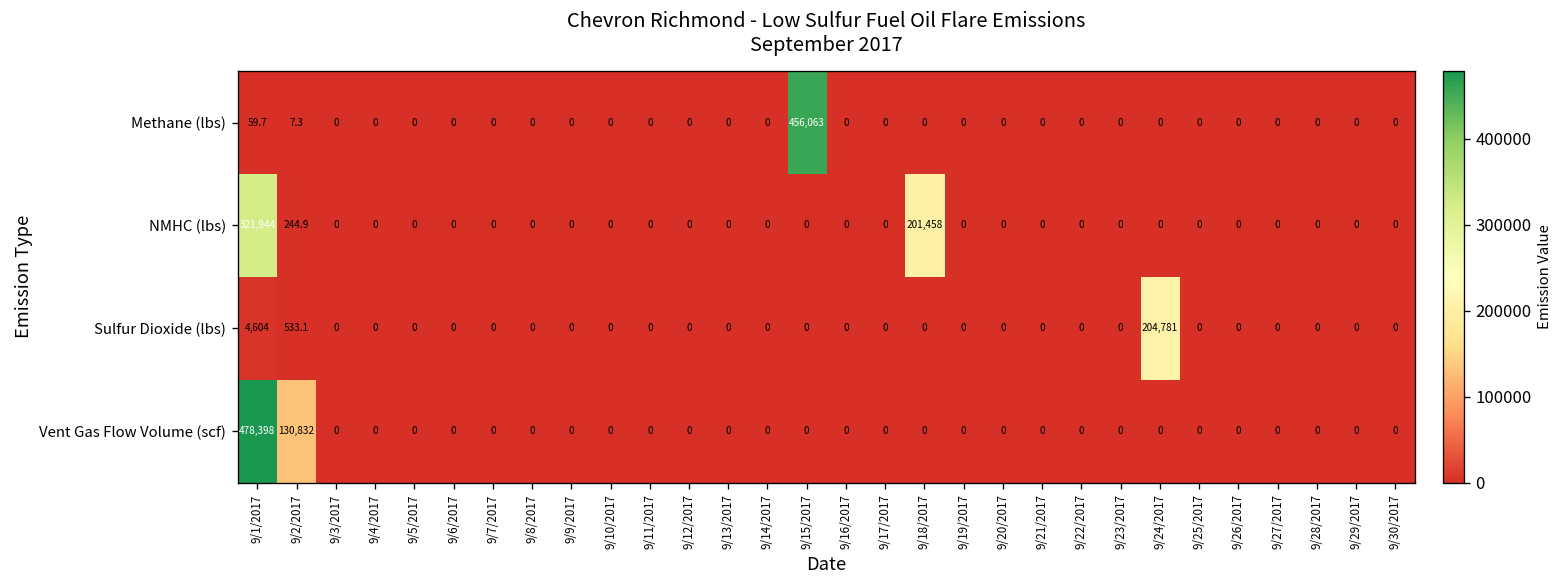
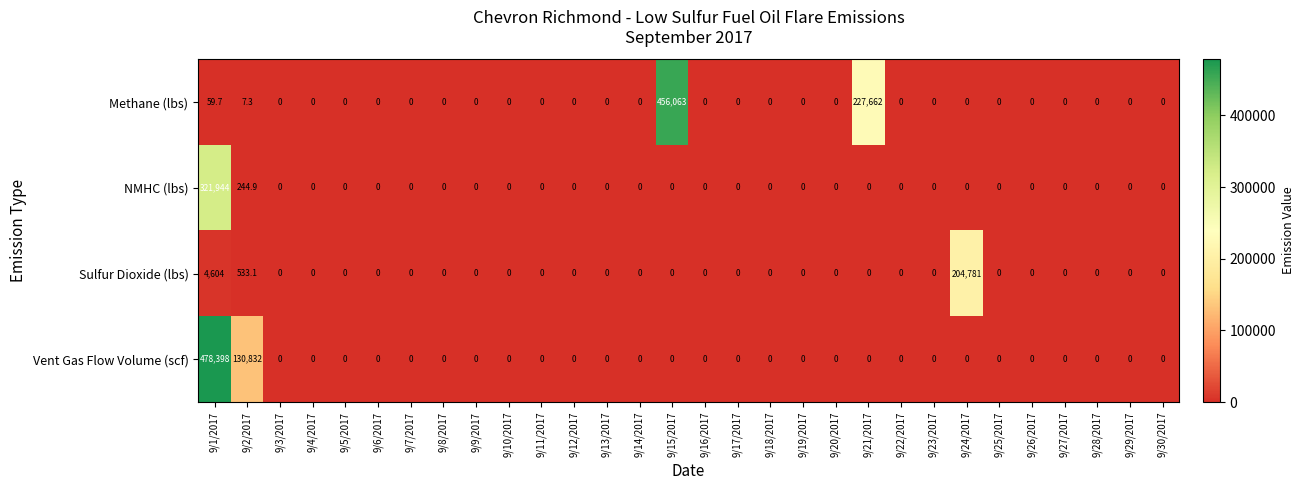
Methane (lbs), 9/21/2017: 0 -> 227,662
NMHC (lbs), 9/18/2017: 201,458 -> 0
